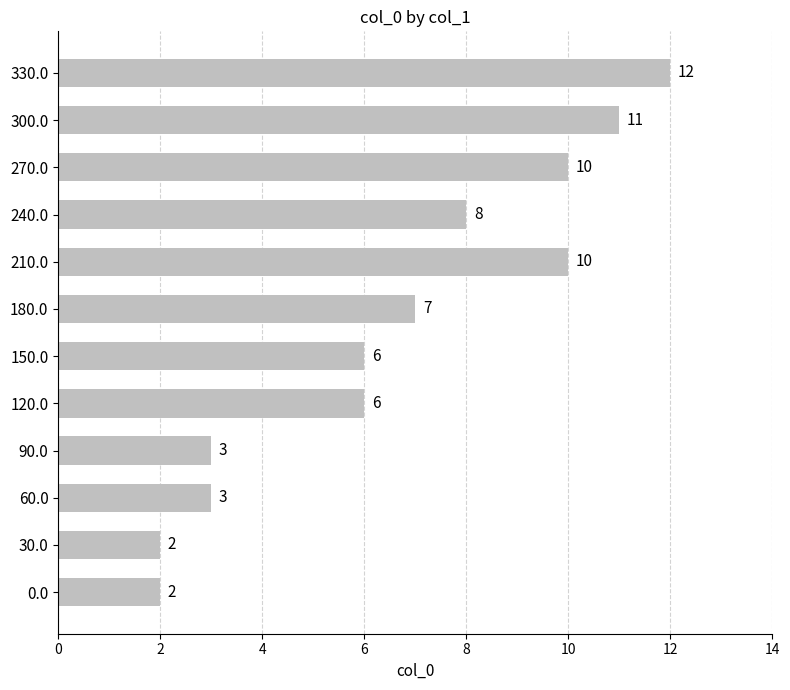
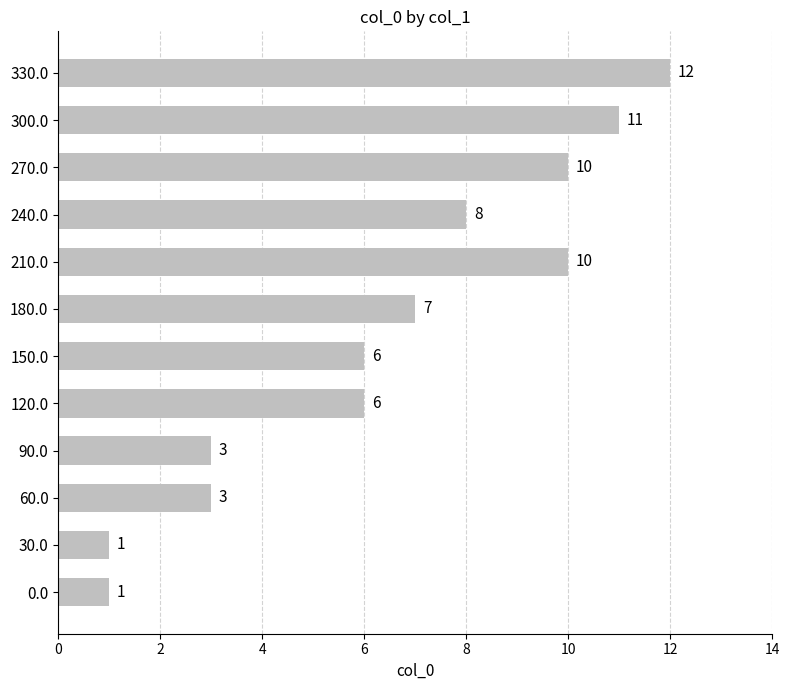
30.0: 2 -> 1
0.0: 2 -> 1
